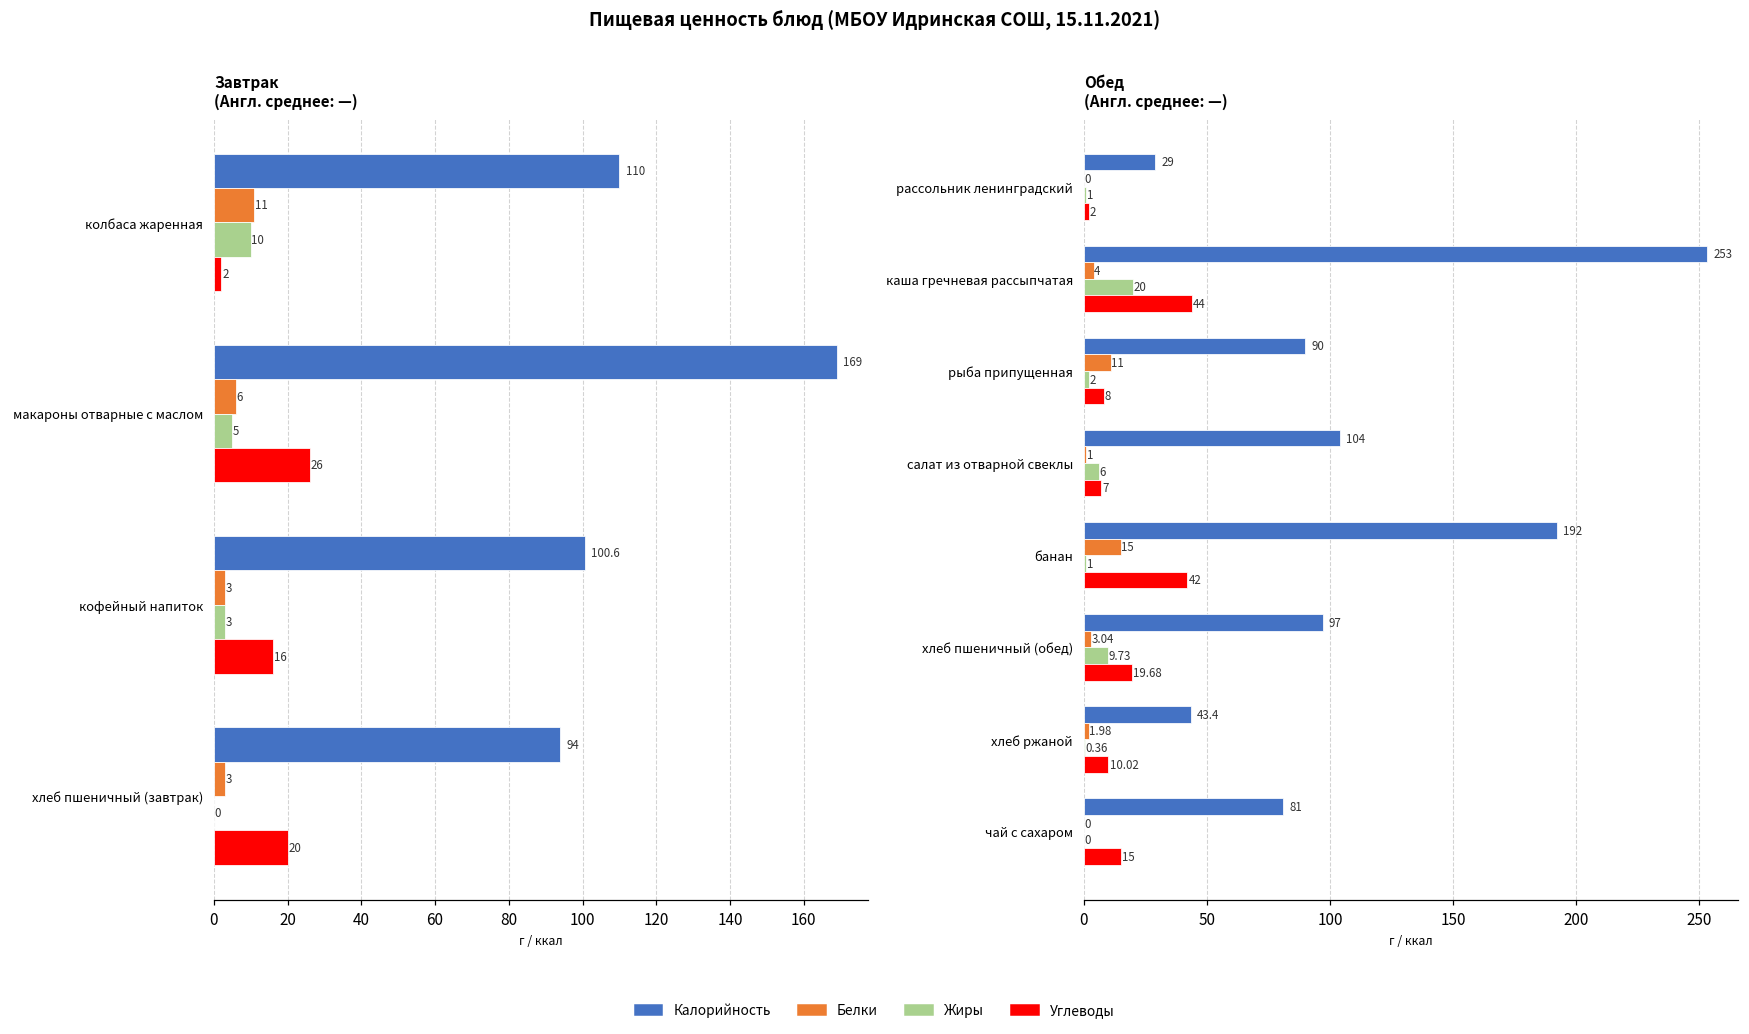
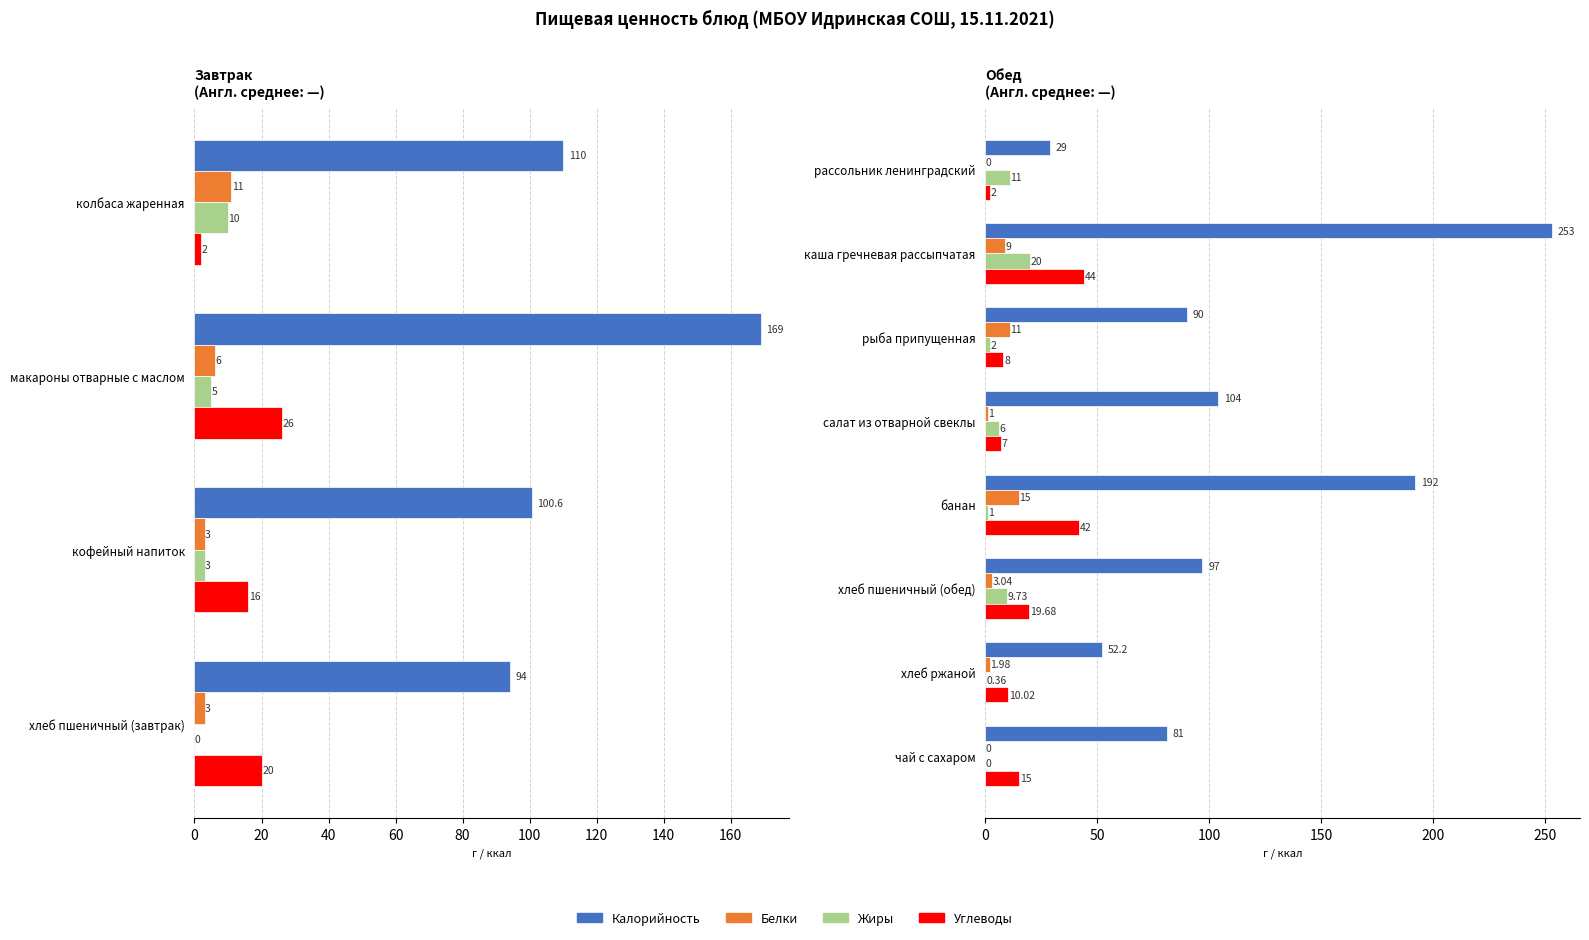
Обед (Англ. среднее: —), Жиры, рассольник ленинградский: 1 -> 11
Обед (Англ. среднее: —), Белки, каша гречневая рассыпчатая: 4 -> 9
Обед (Англ. среднее: —), Калорийность, хлеб ржаной: 43.4 -> 52.2
